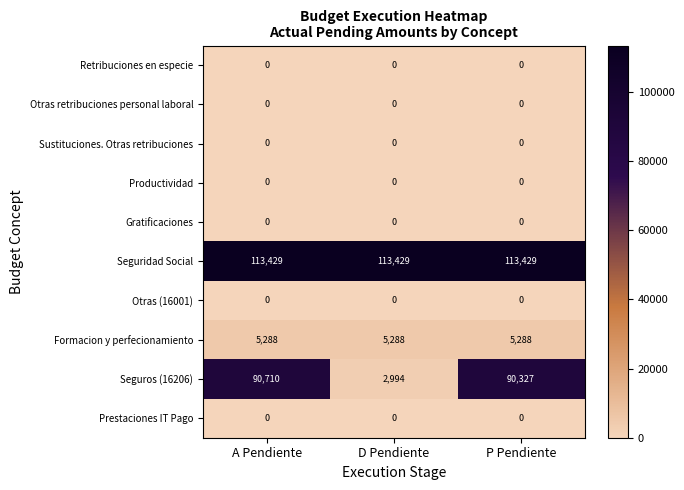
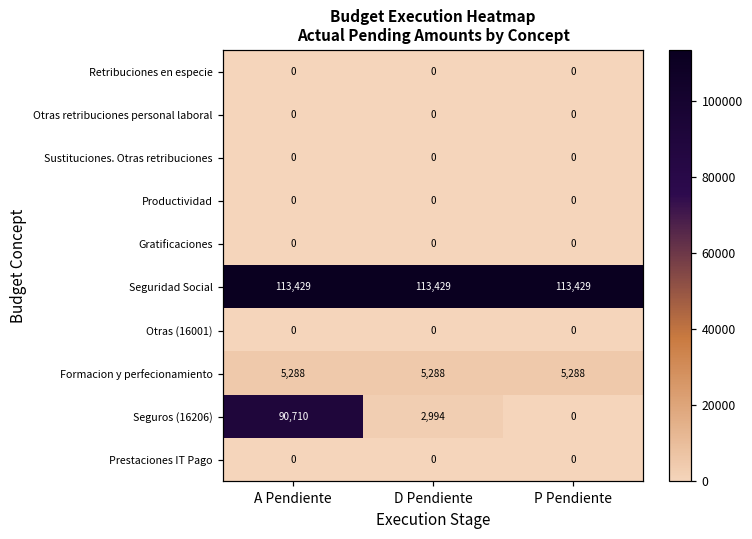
Seguros (16206), P Pendiente: 90,327 -> 0
